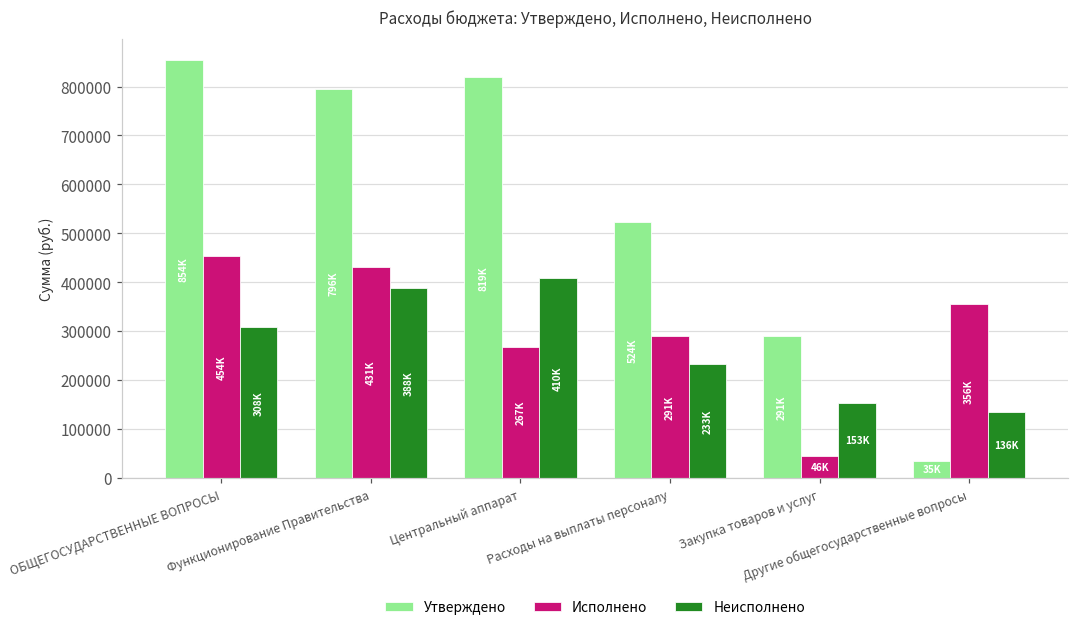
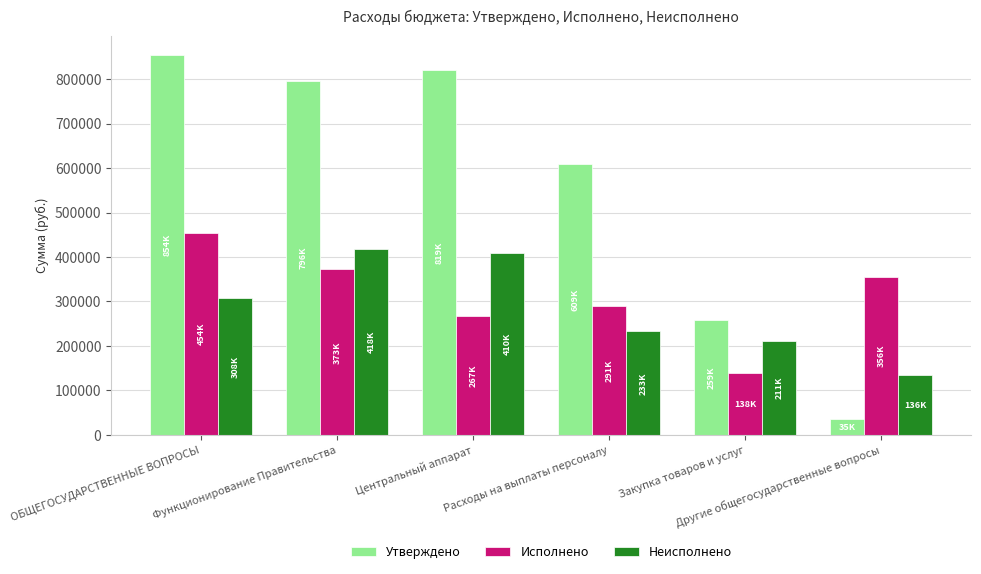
Исполнено, Функционирование Правительства: 431K -> 373K
Неисполнено, Функционирование Правительства: 388K -> 418K
Утверждено, Расходы на выплаты персоналу: 524K -> 609K
Утверждено, Закупка товаров и услуг: 291K -> 259K
Исполнено, Закупка товаров и услуг: 46K -> 138K
Неисполнено, Закупка товаров и услуг: 153K -> 211K
